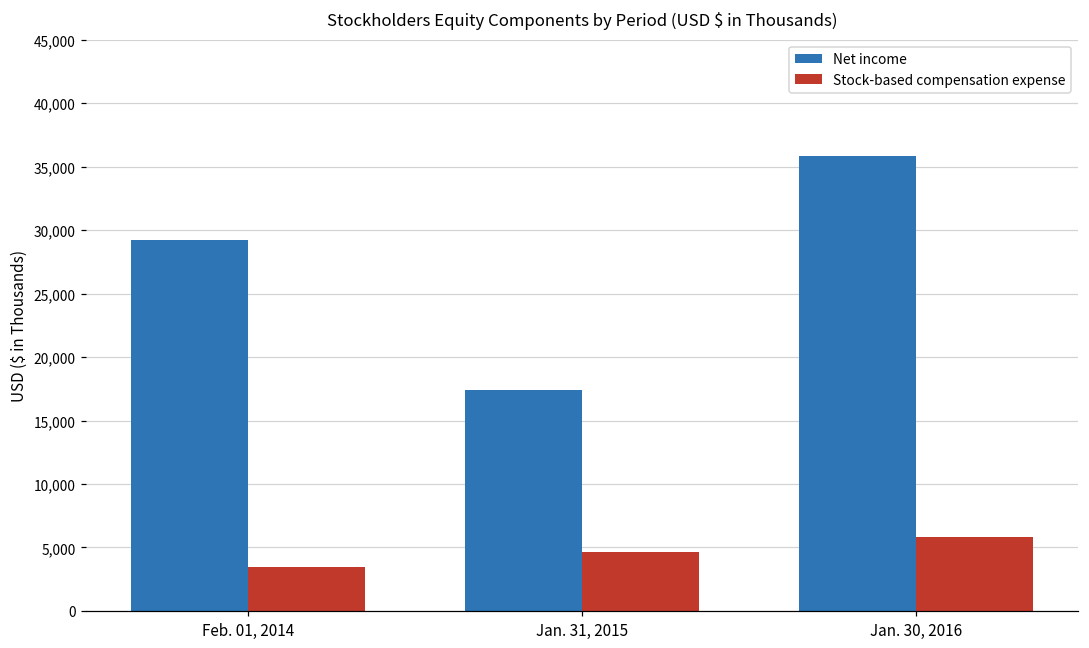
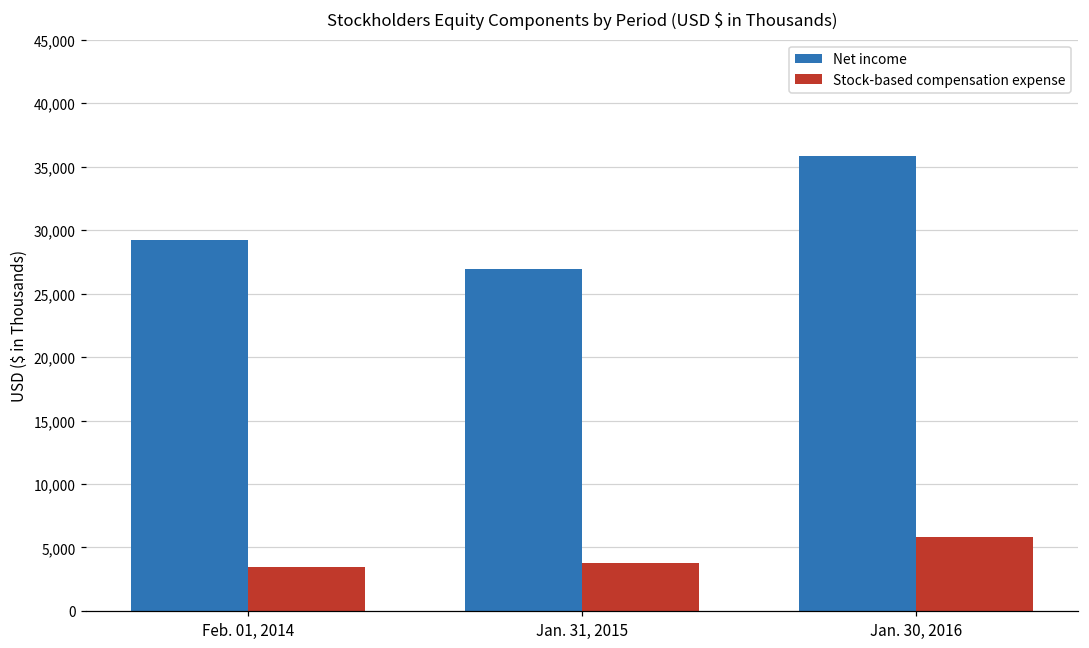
Net income, Jan. 31, 2015: 17,400 -> 26,900
Stock-based compensation expense, Jan. 31, 2015: 4,600 -> 3,800
